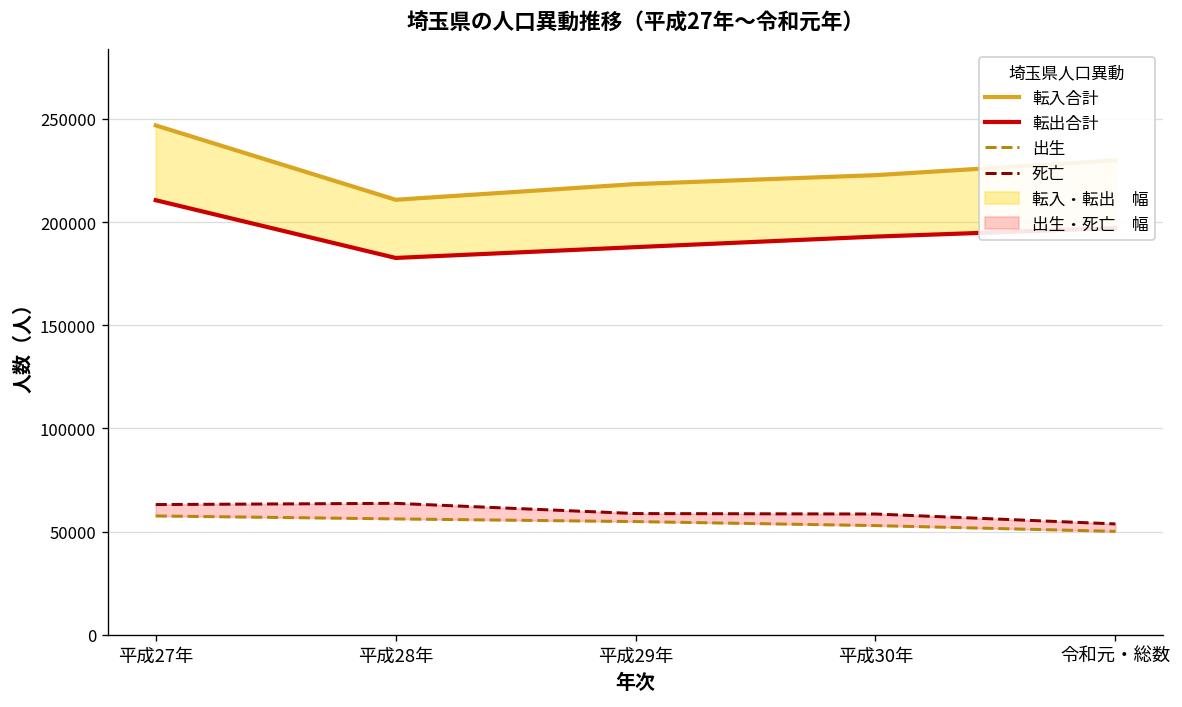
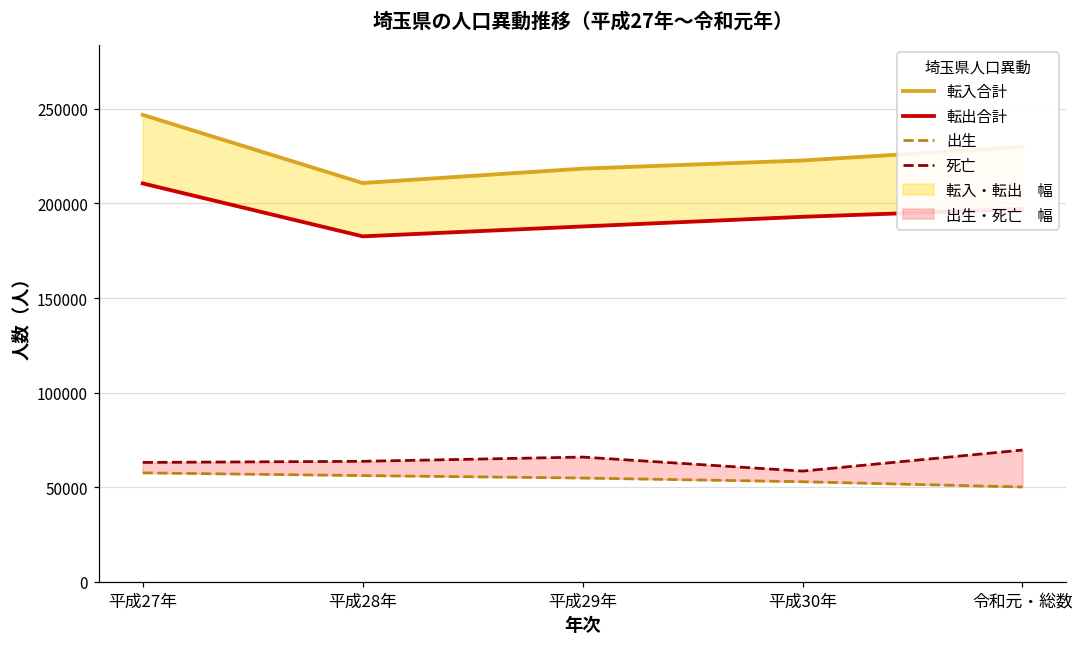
死亡, 平成29年: 59000 -> 66000
死亡, 令和元・総数: 54000 -> 70000
